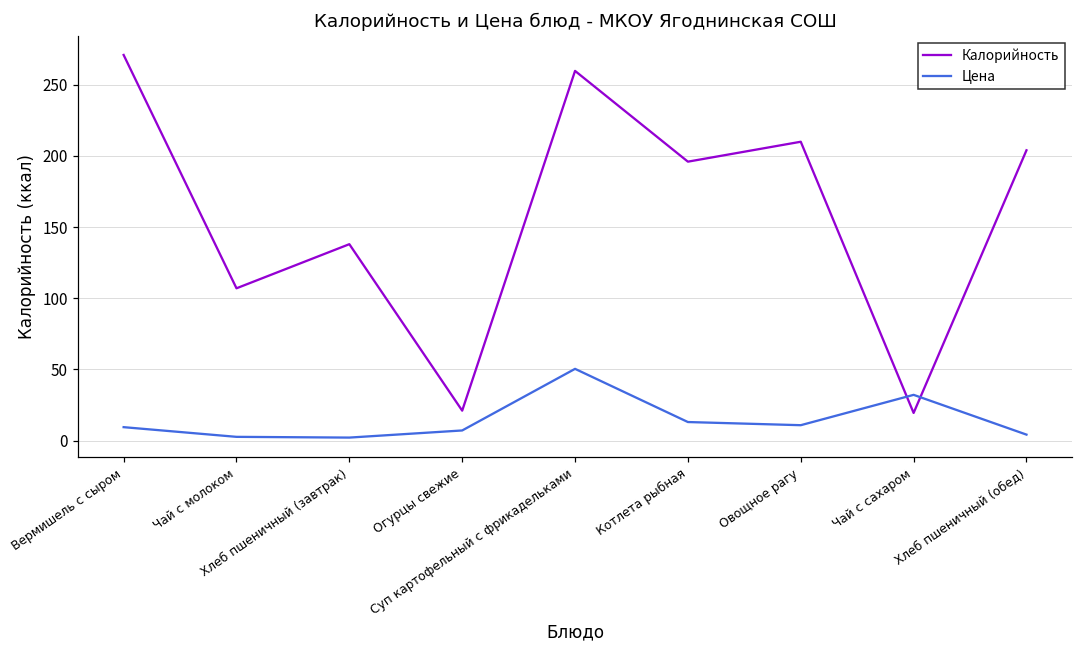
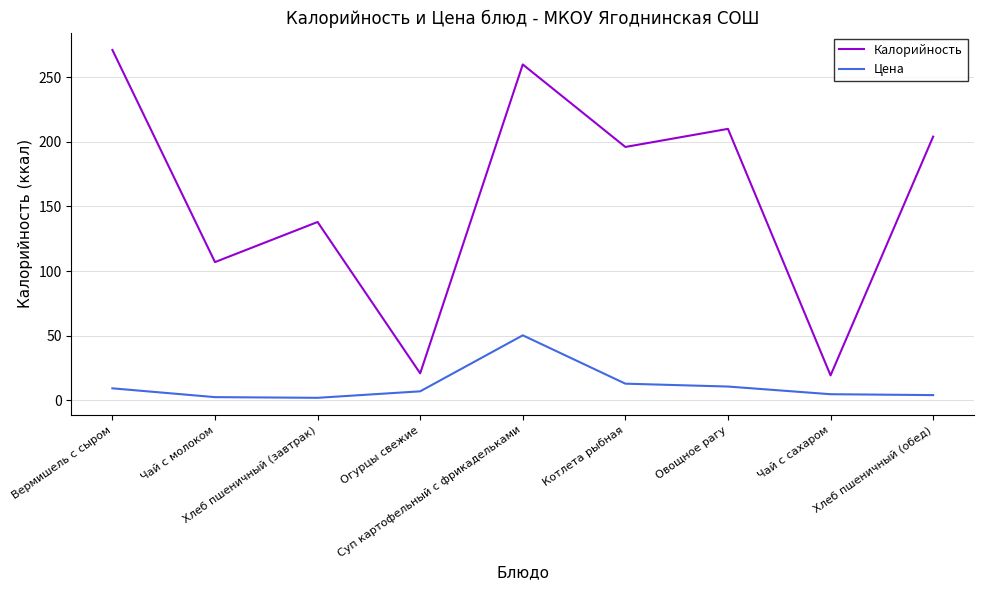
Цена, Чай с сахаром: 32 -> 5
